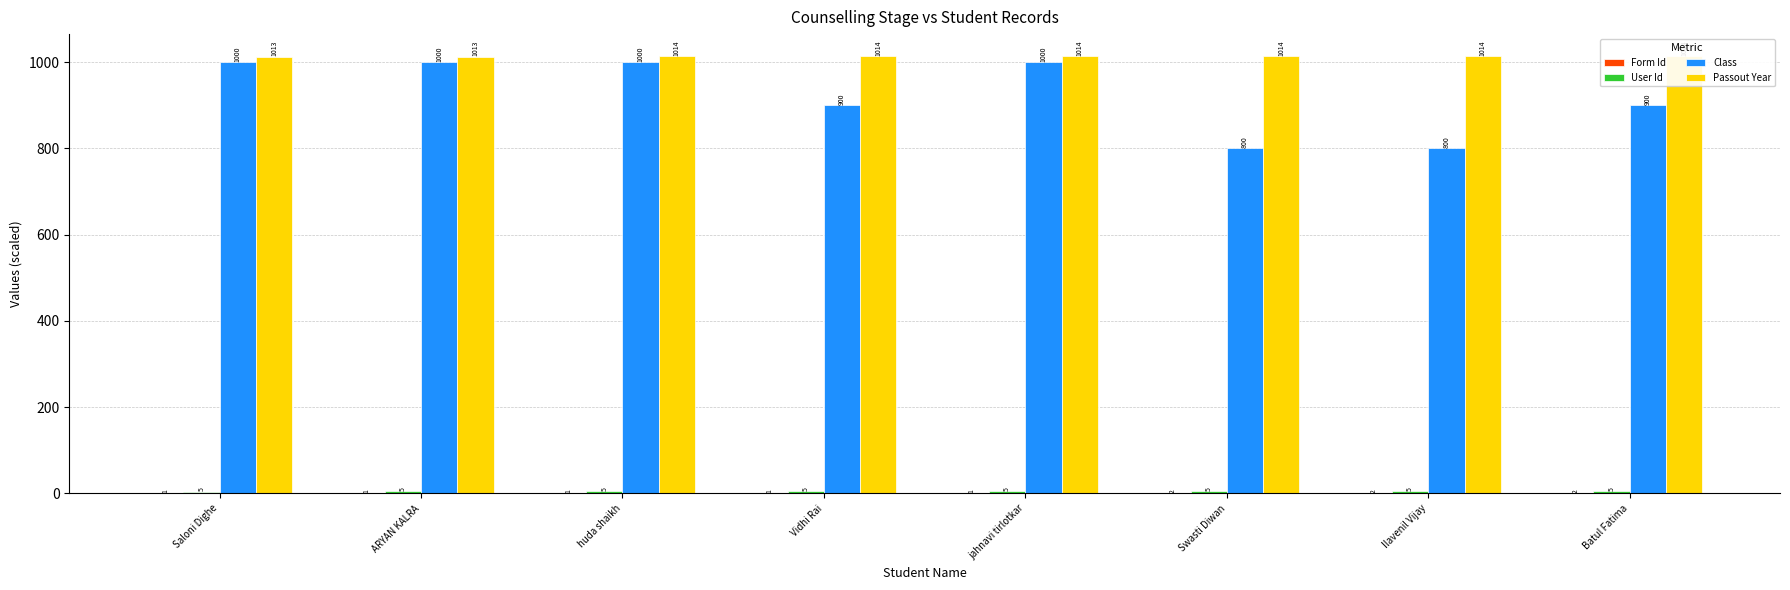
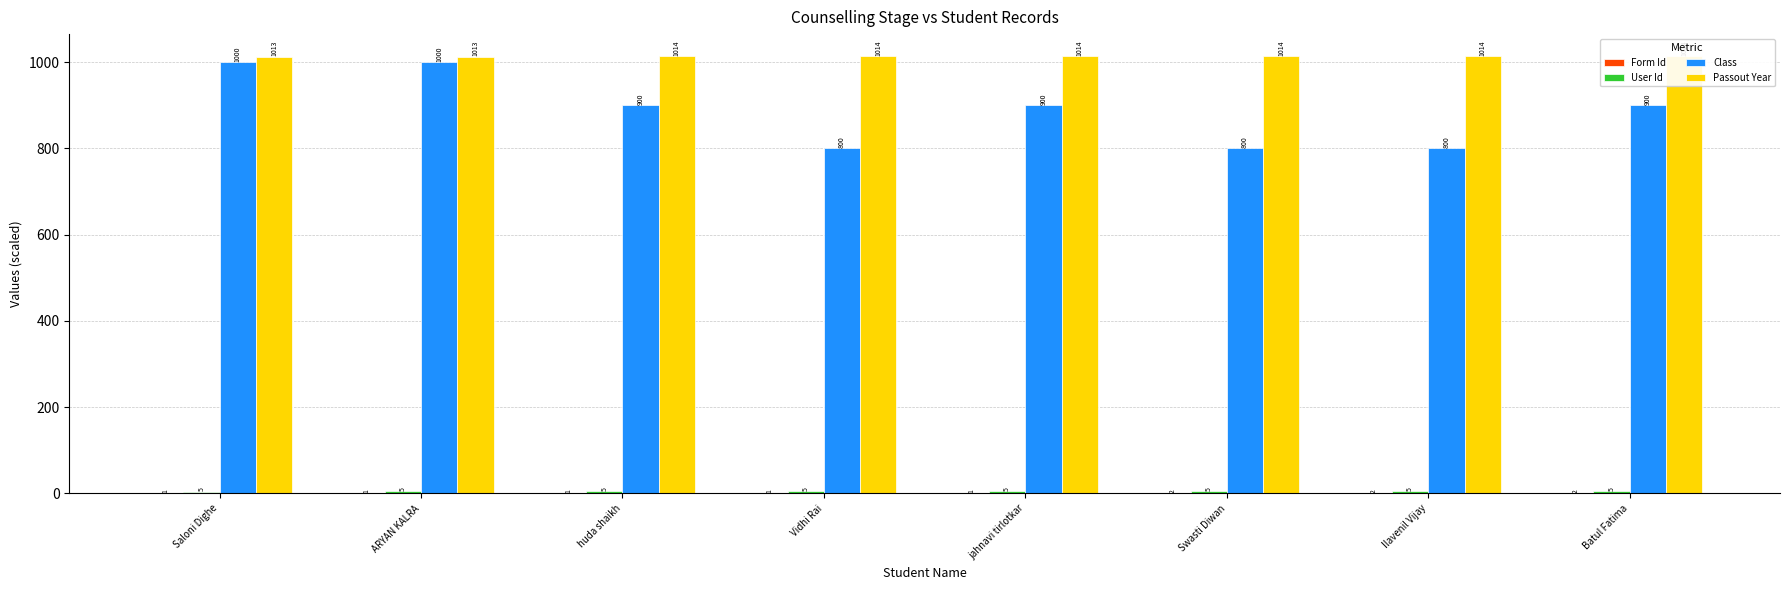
Class, huda shaikh: 1000 -> 900
Class, Vidhi Rai: 900 -> 800
Class, jahnavi tirlotkar: 1000 -> 900
